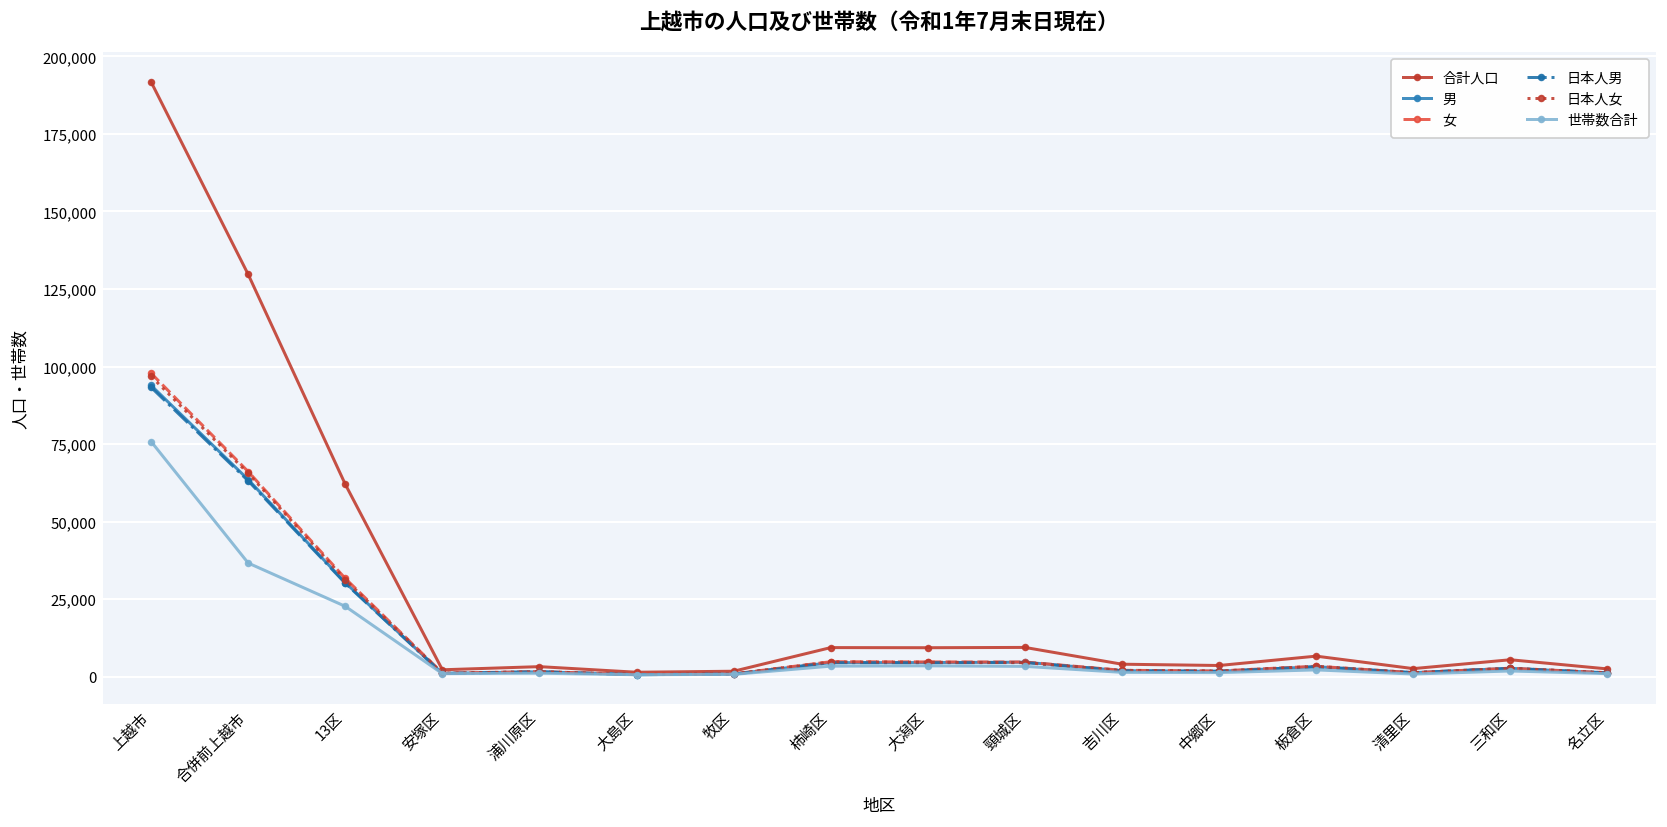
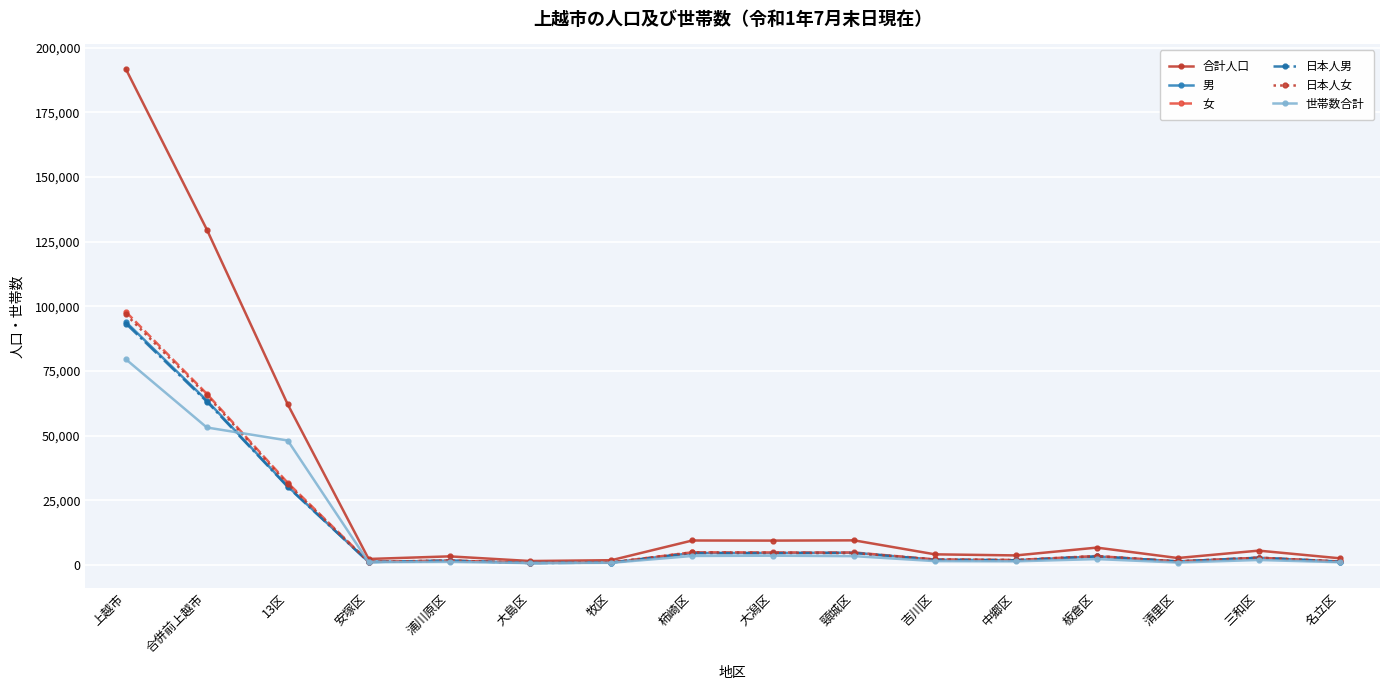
世帯数合計, 上越市: 76,000 -> 79,000
世帯数合計, 合併前上越市: 37,000 -> 53,000
世帯数合計, 13区: 23,000 -> 48,000
